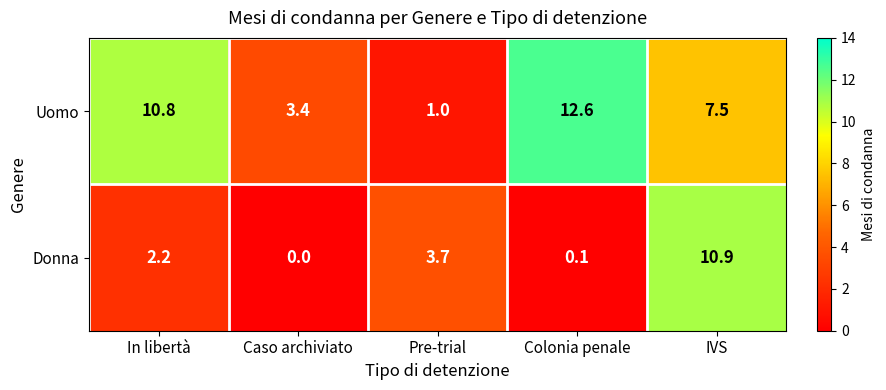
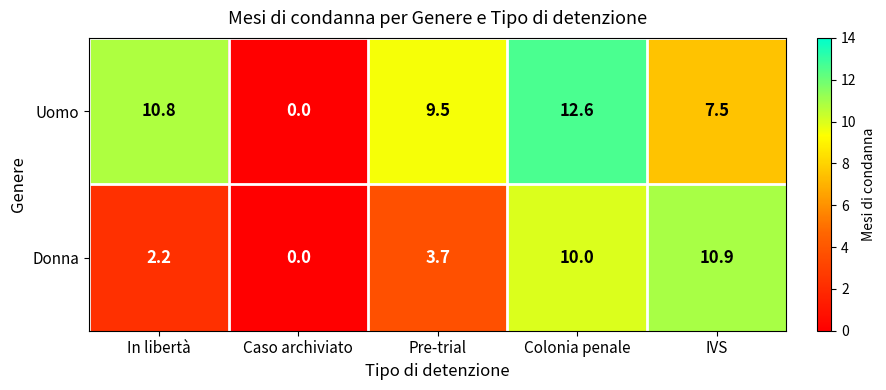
Uomo, Caso archiviato: 3.4 -> 0.0
Uomo, Pre-trial: 1.0 -> 9.5
Donna, Colonia penale: 0.1 -> 10.0
